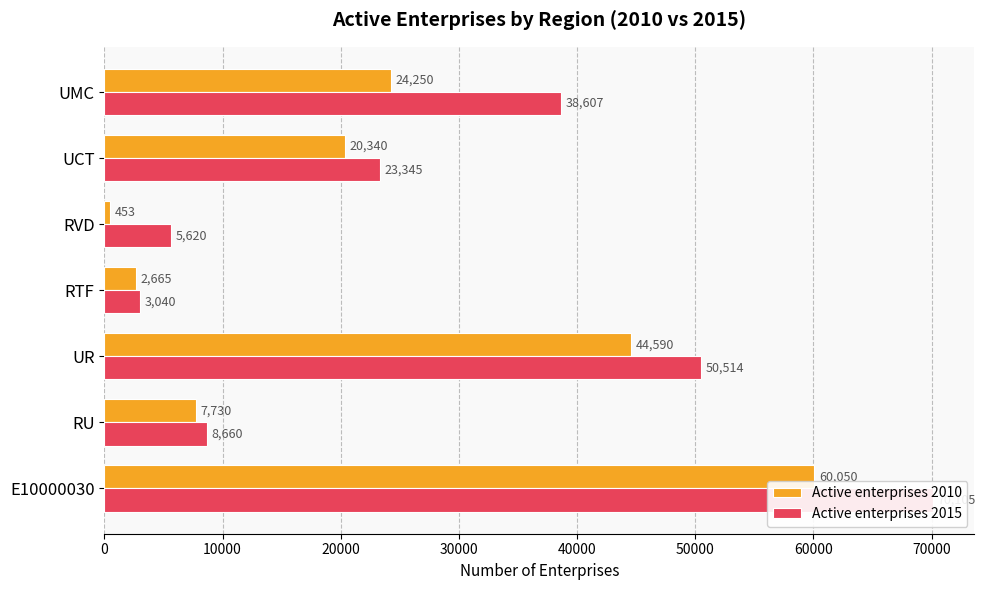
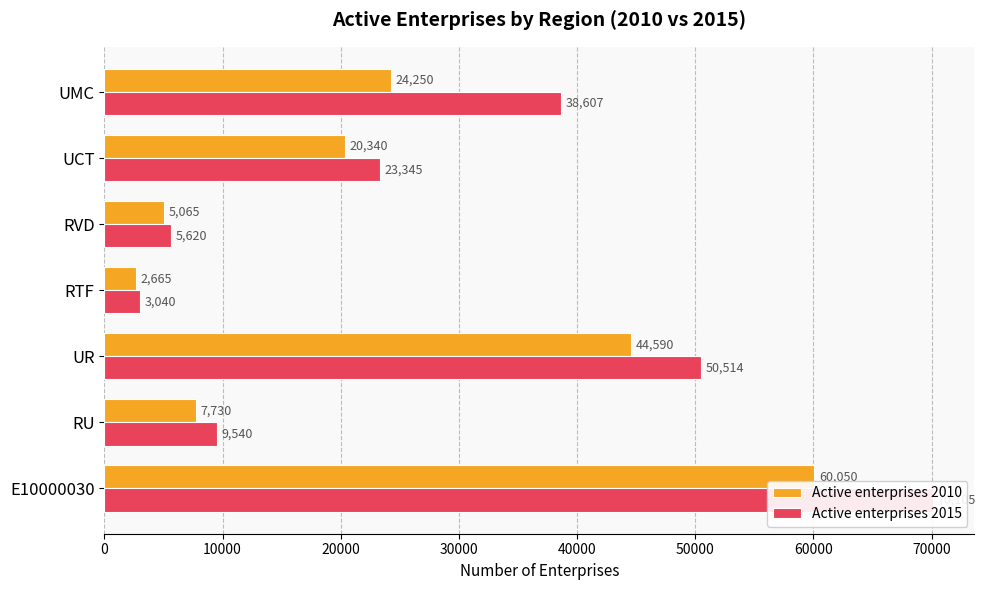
Active enterprises 2010, RVD: 453 -> 5,065
Active enterprises 2015, RU: 8,660 -> 9,540
